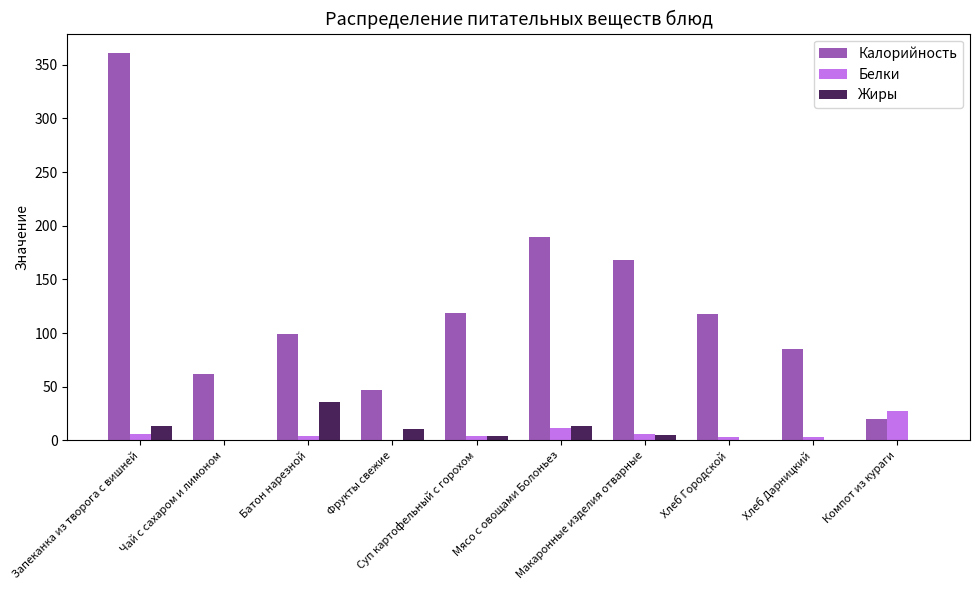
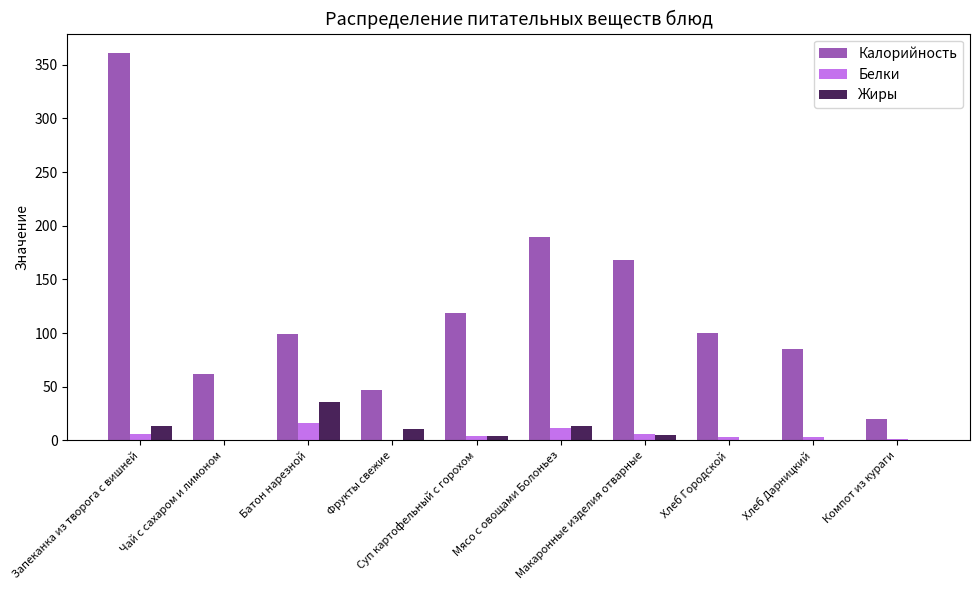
Белки, Батон нарезной: 4 -> 16
Калорийность, Хлеб Городской: 118 -> 100
Белки, Компот из кураги: 28 -> 1
